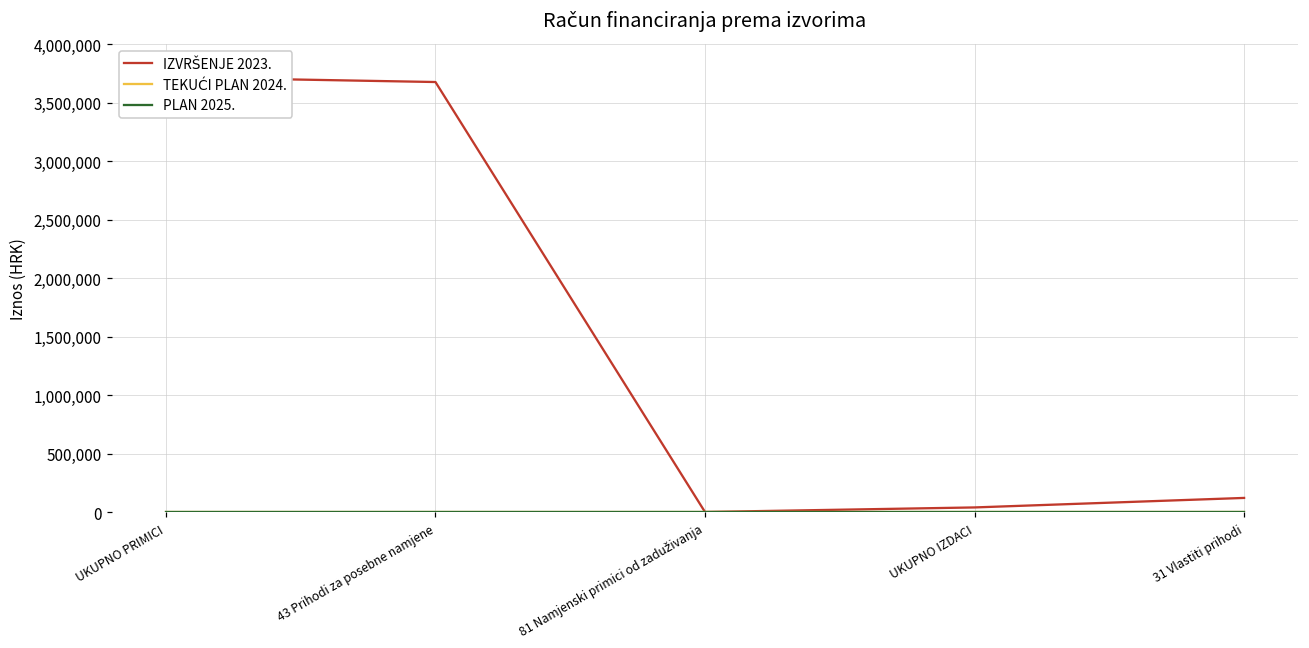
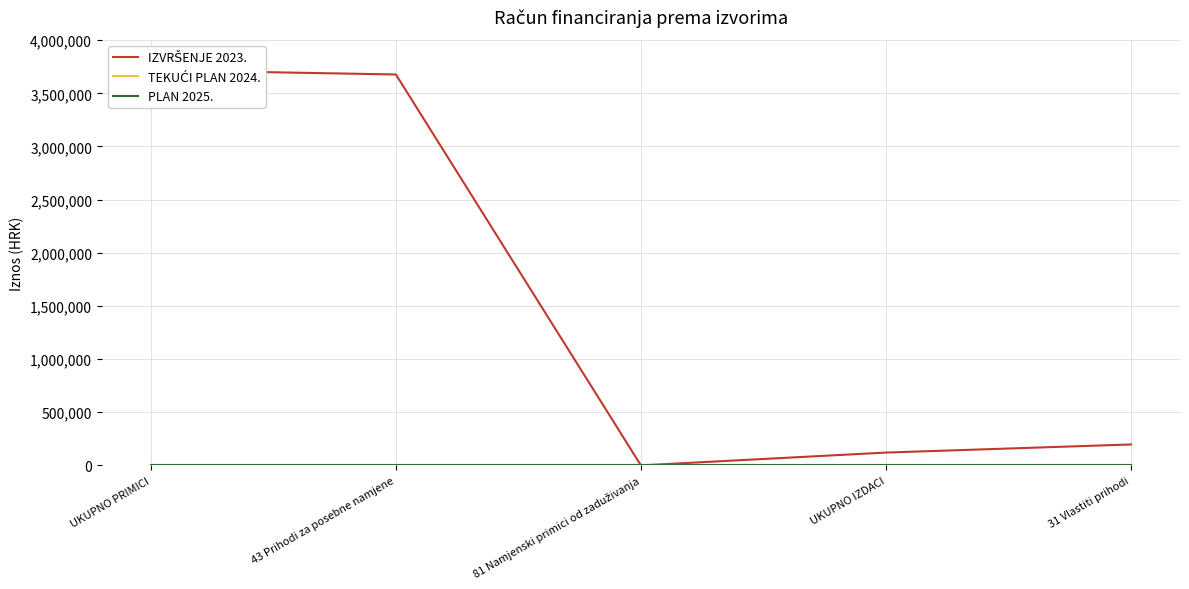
IZVRŠENJE 2023., UKUPNO IZDACI: 40,000 -> 120,000
IZVRŠENJE 2023., 31 Vlastiti prihodi: 120,000 -> 200,000
